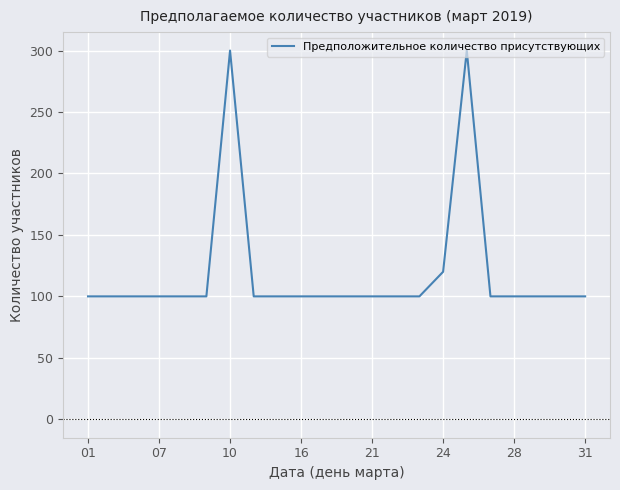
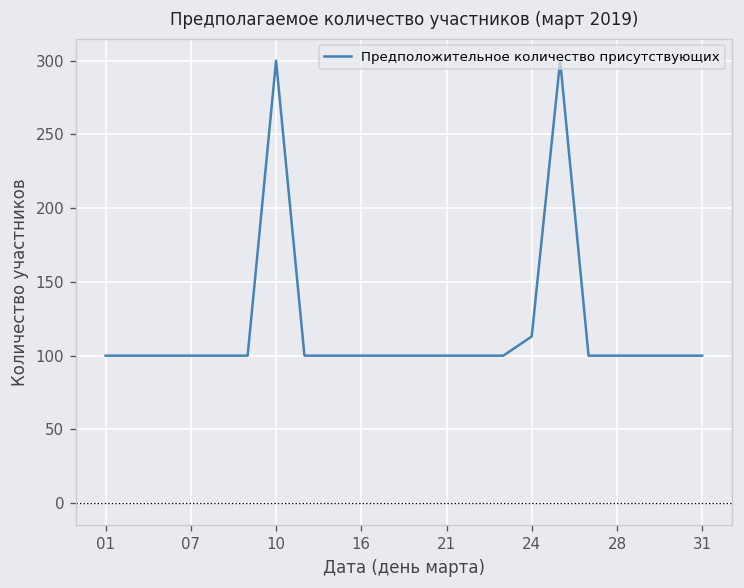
24: 120 -> 113
